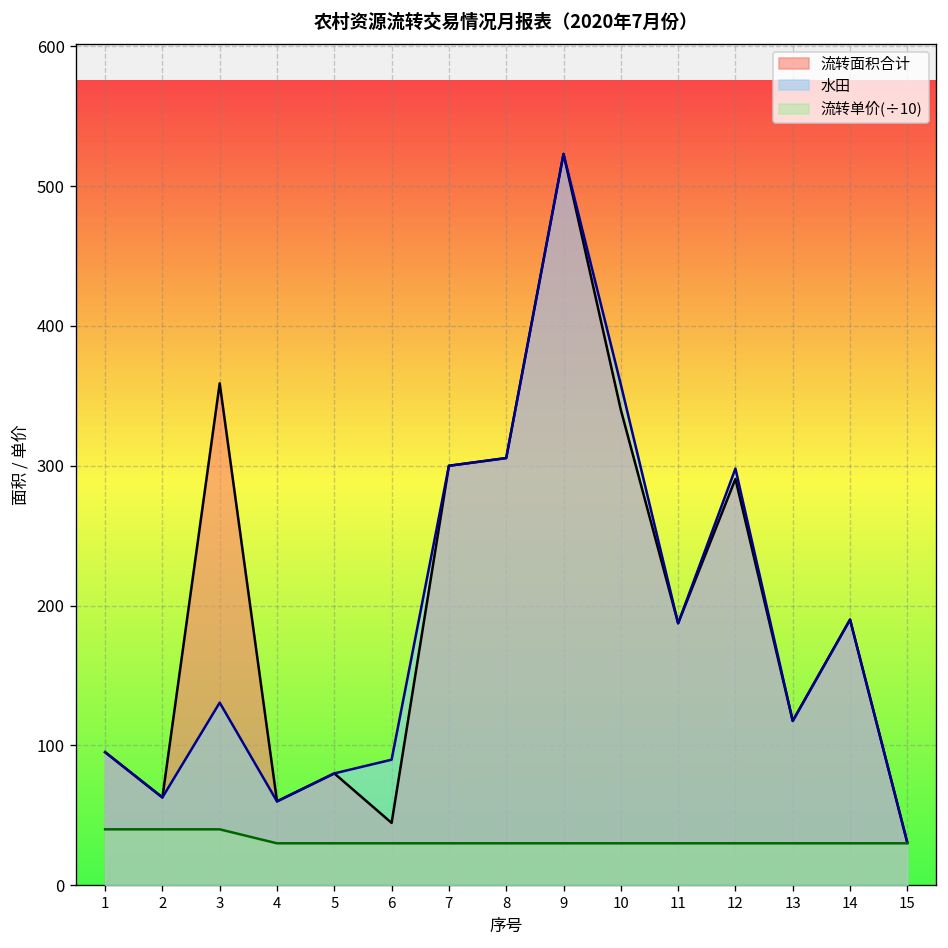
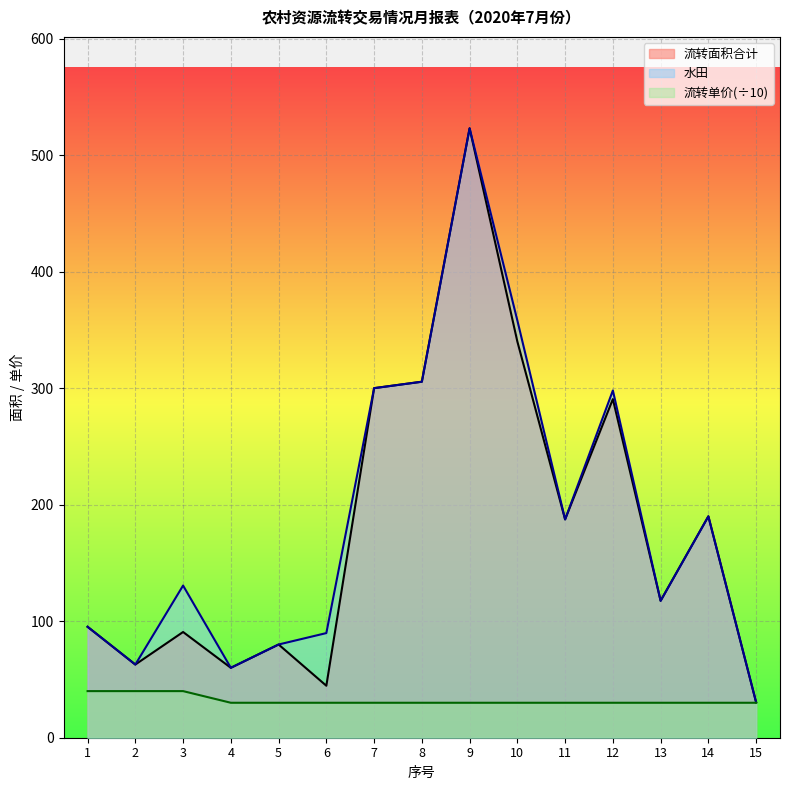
流转面积合计, 3: 359 -> 91
